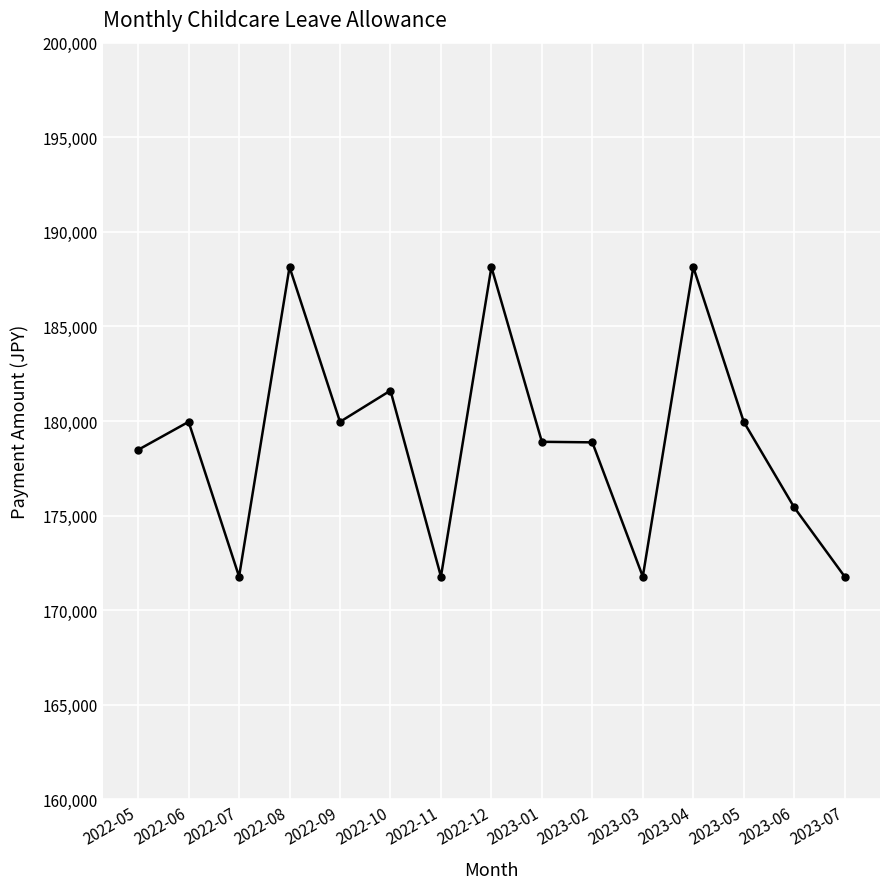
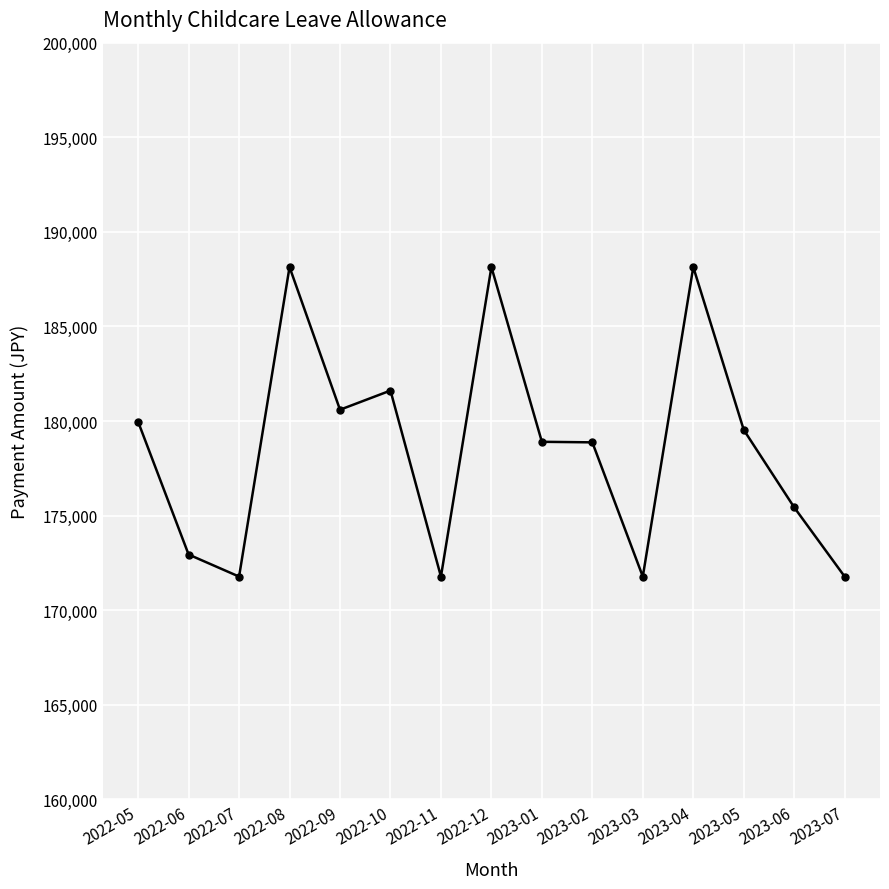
2022-05: 178,500 -> 180,000
2022-06: 180,000 -> 172,900
2022-09: 180,000 -> 180,600
2023-05: 180,000 -> 179,500
